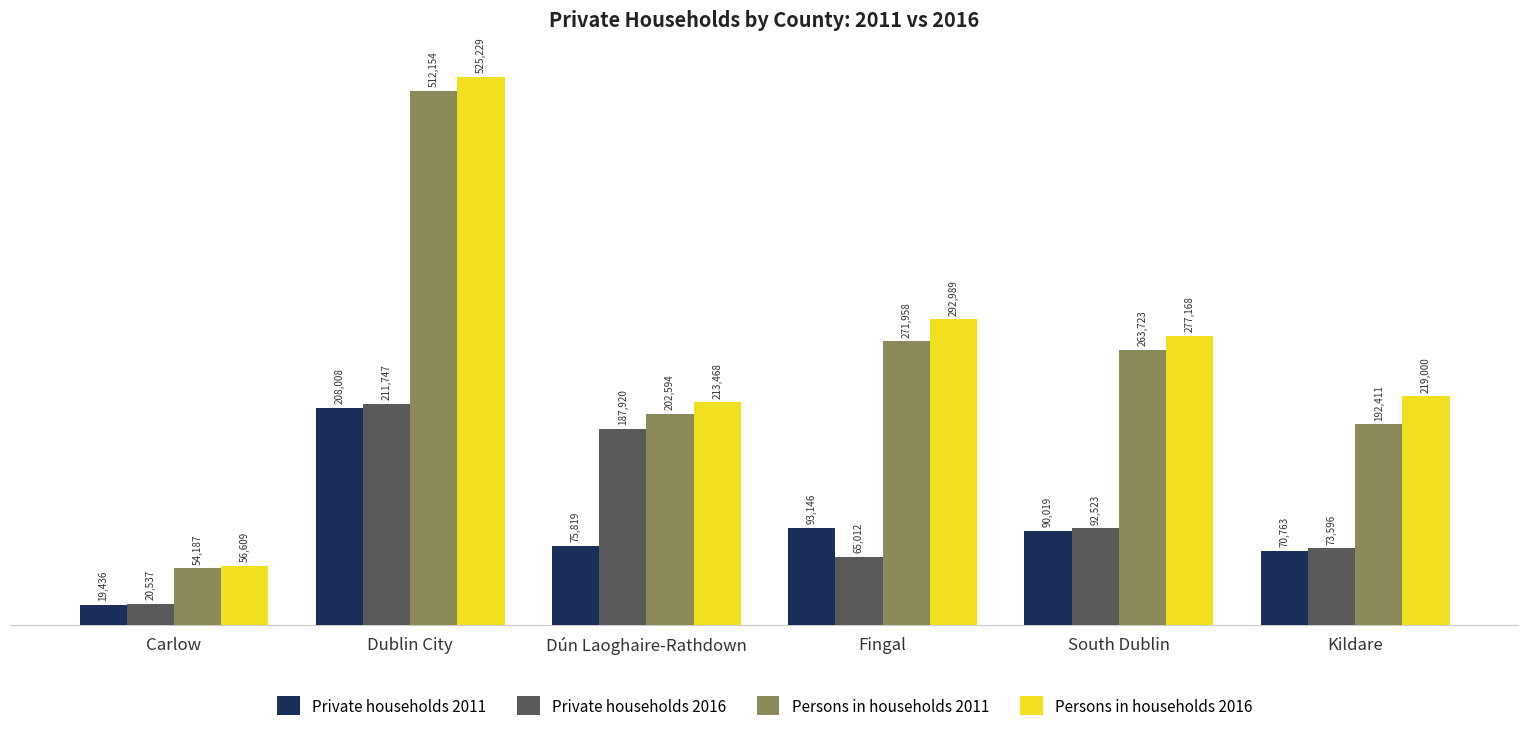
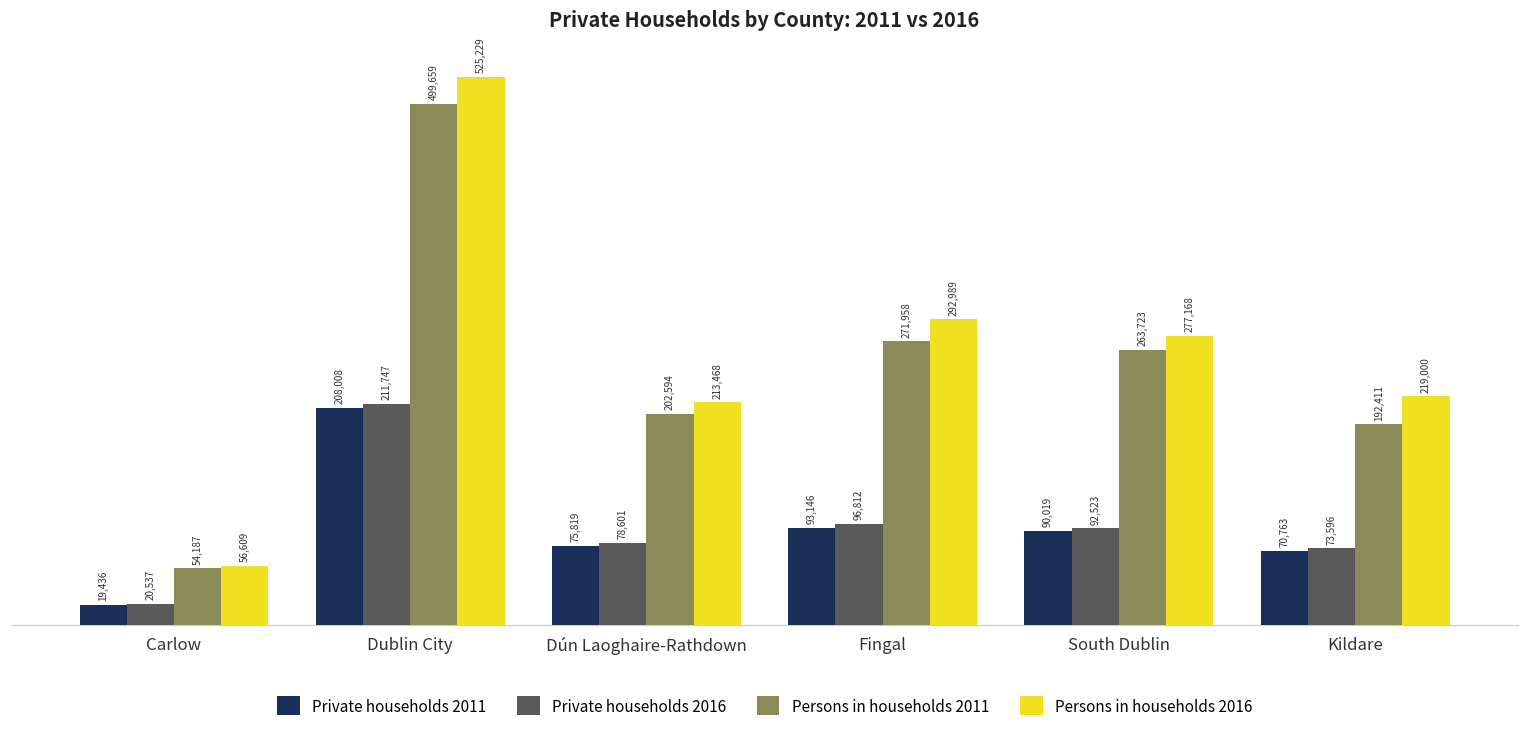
Persons in households 2011, Dublin City: 512,154 -> 499,659
Private households 2016, Dún Laoghaire-Rathdown: 187,920 -> 78,601
Private households 2016, Fingal: 65,012 -> 96,812
